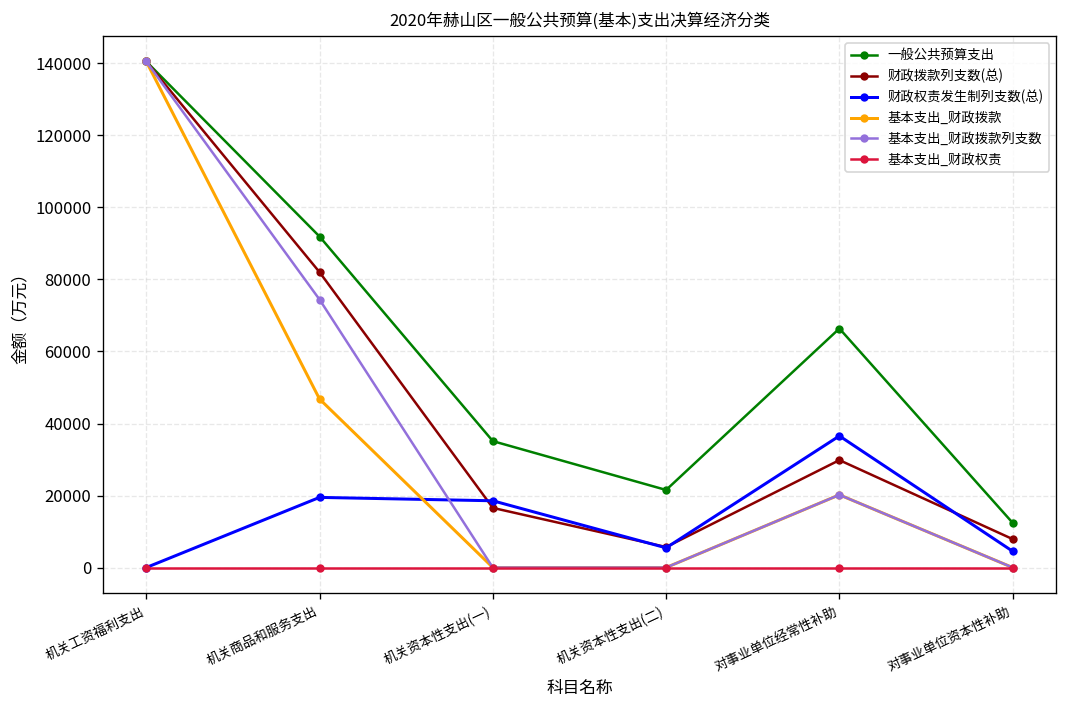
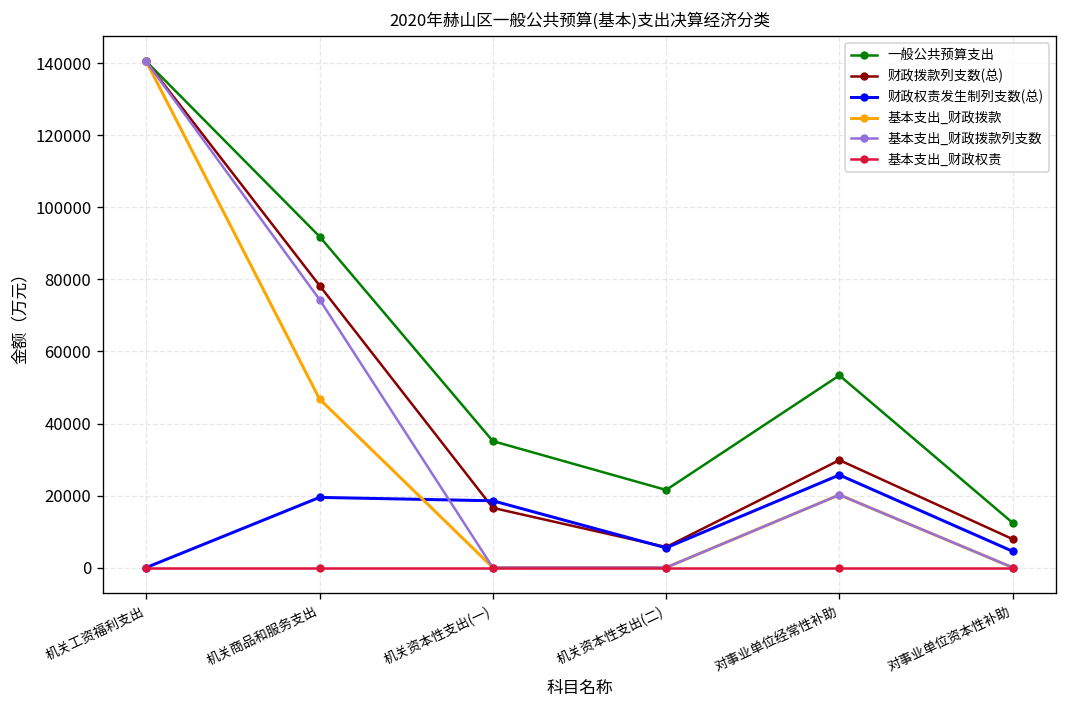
财政拨款列支数(总), 机关商品和服务支出: 82000 -> 78000
一般公共预算支出, 对事业单位经常性补助: 66000 -> 53000
财政权责发生制列支数(总), 对事业单位经常性补助: 37000 -> 26000
